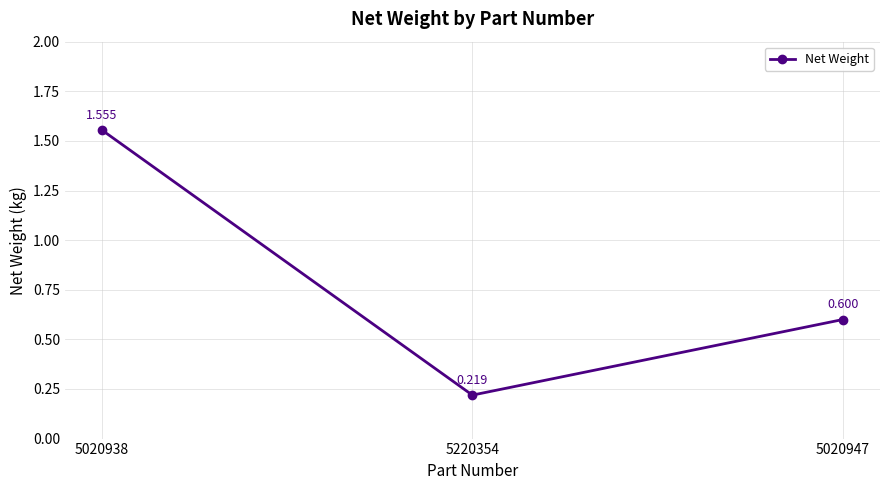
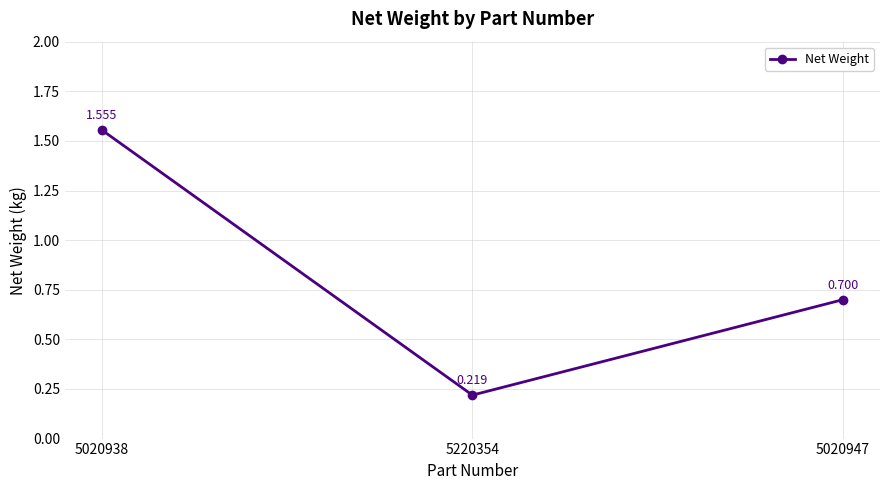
5020947: 0.600 -> 0.700
